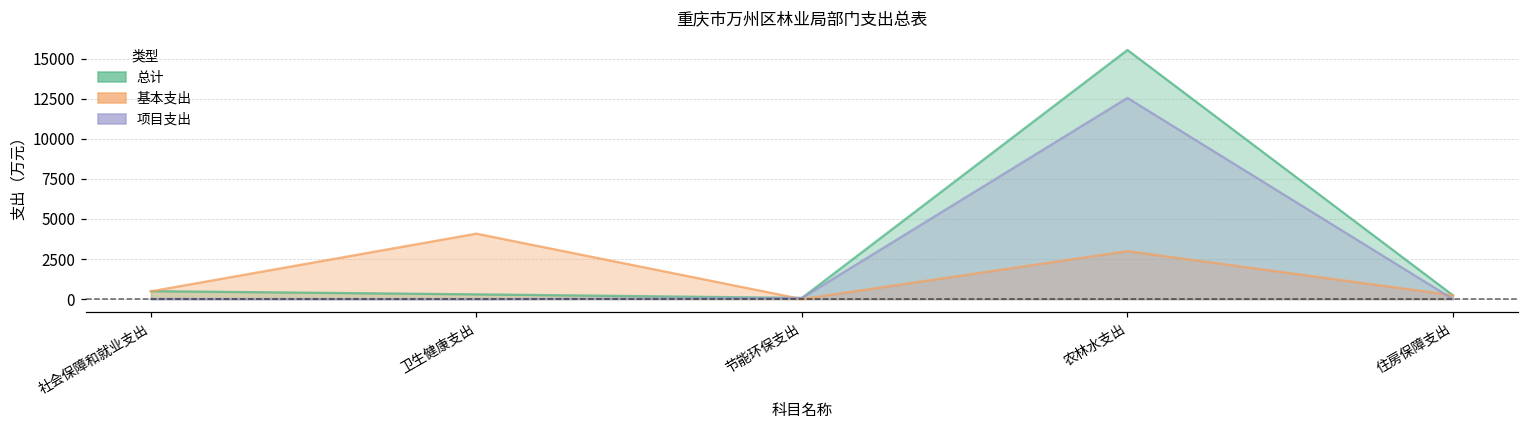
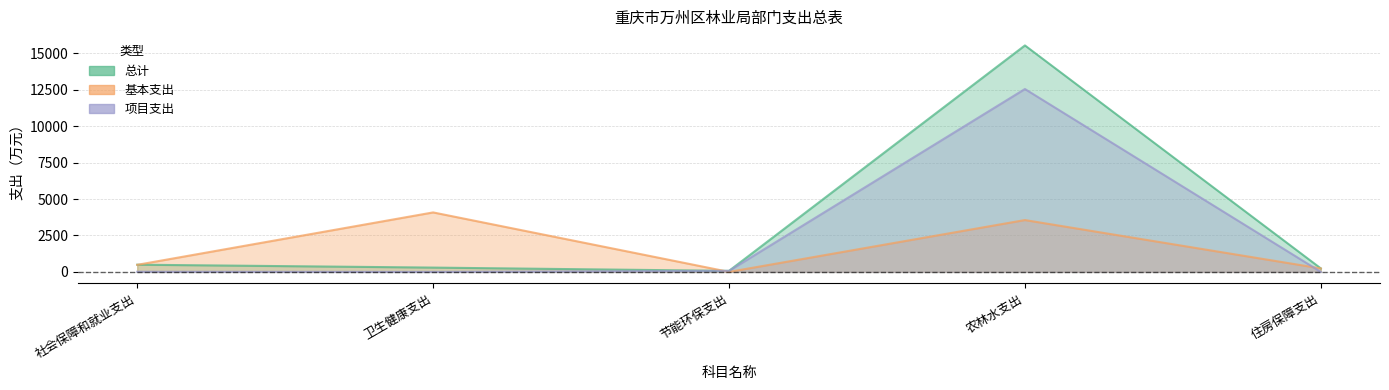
基本支出, 农林水支出: 3000 -> 3600
